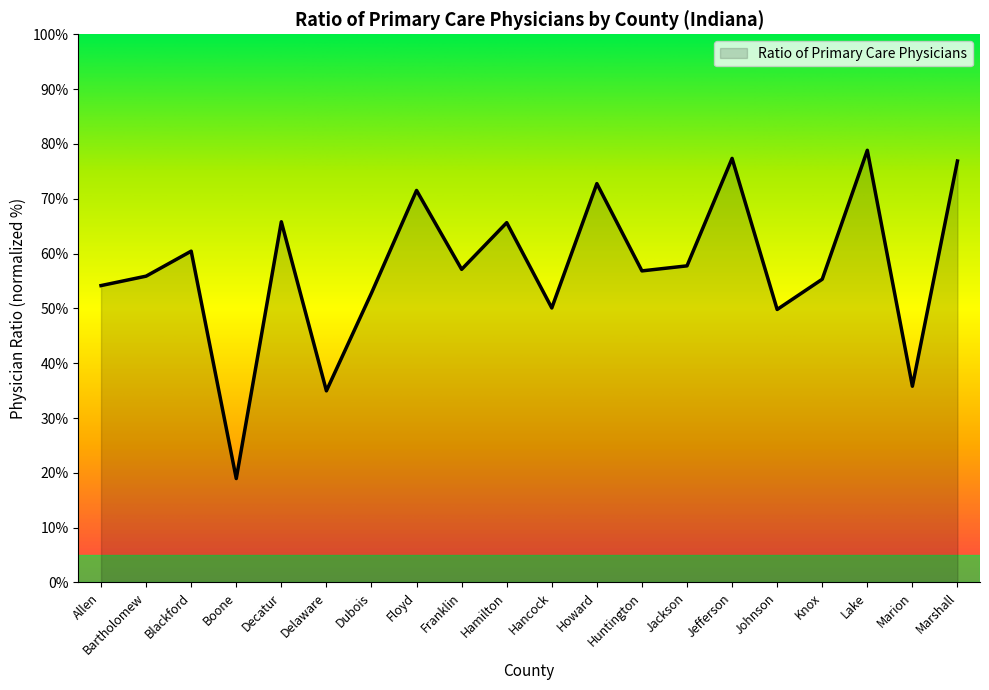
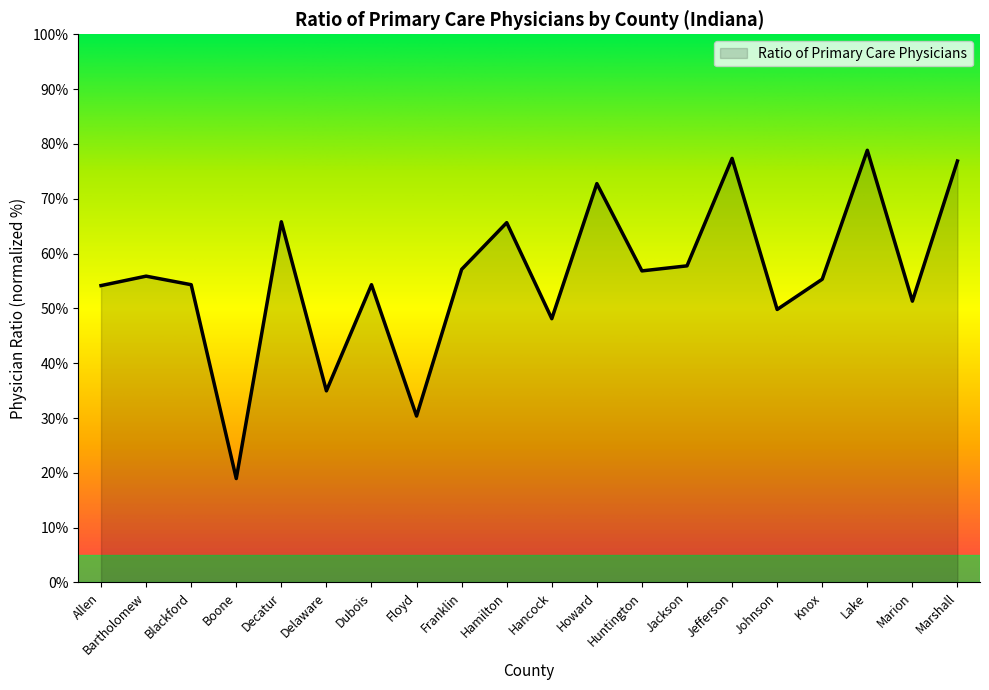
Blackford: 60% -> 54%
Dubois: 53% -> 54%
Floyd: 72% -> 30%
Hancock: 50% -> 48%
Marion: 36% -> 51%
